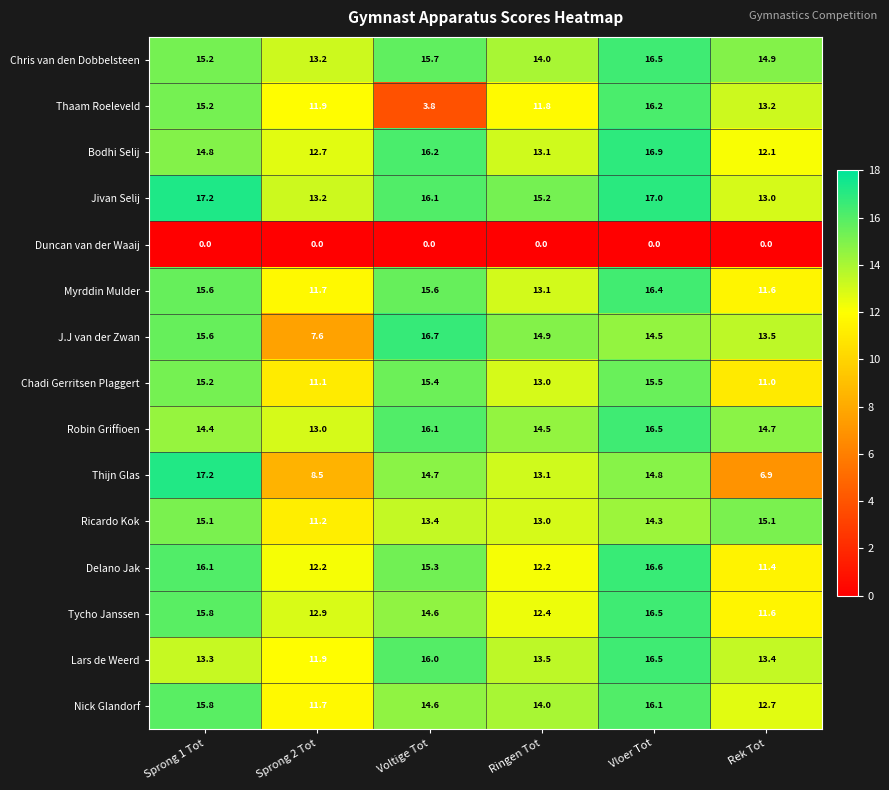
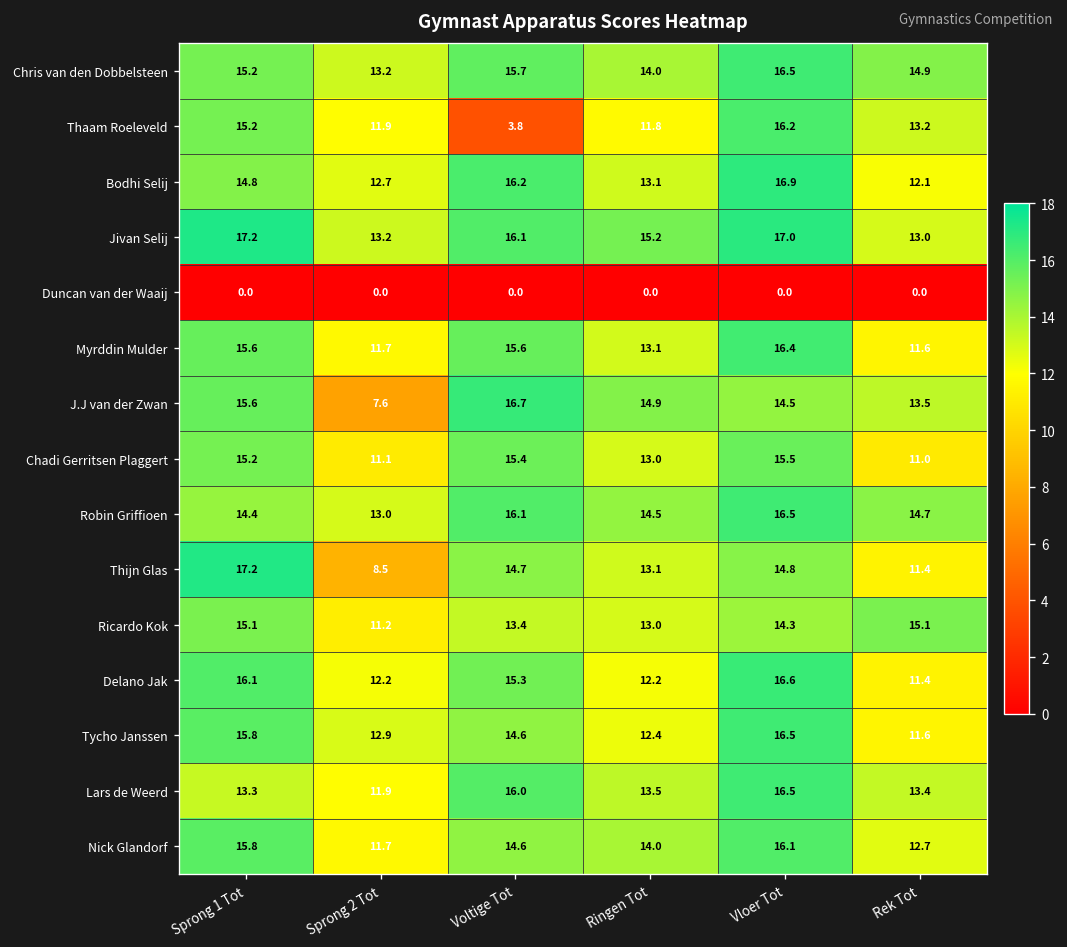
Thijn Glas, Rek Tot: 6.9 -> 11.4
